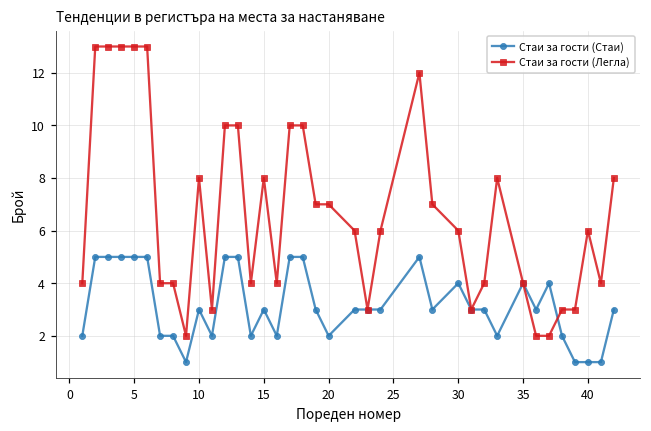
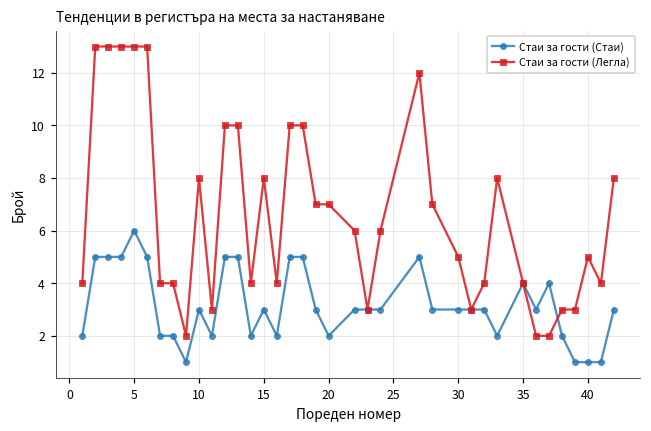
Стаи за гости (Стаи), 5: 5 -> 6
Стаи за гости (Стаи), 30: 4 -> 3
Стаи за гости (Легла), 30: 6 -> 5
Стаи за гости (Легла), 40: 6 -> 5
